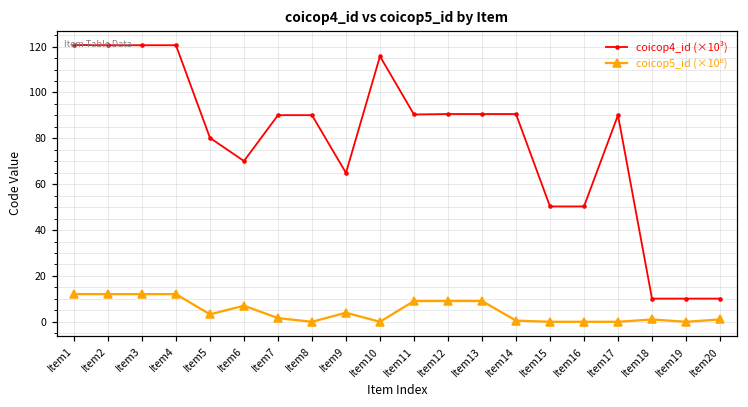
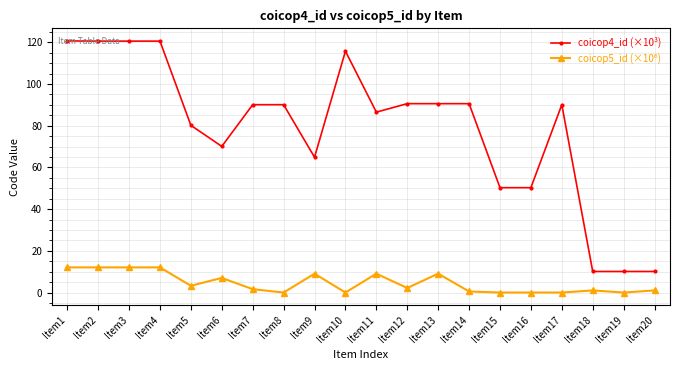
coicop5_id (×10⁶), Item9: 4 -> 9
coicop4_id (×10³), Item11: 90 -> 87
coicop5_id (×10⁶), Item12: 9 -> 2
